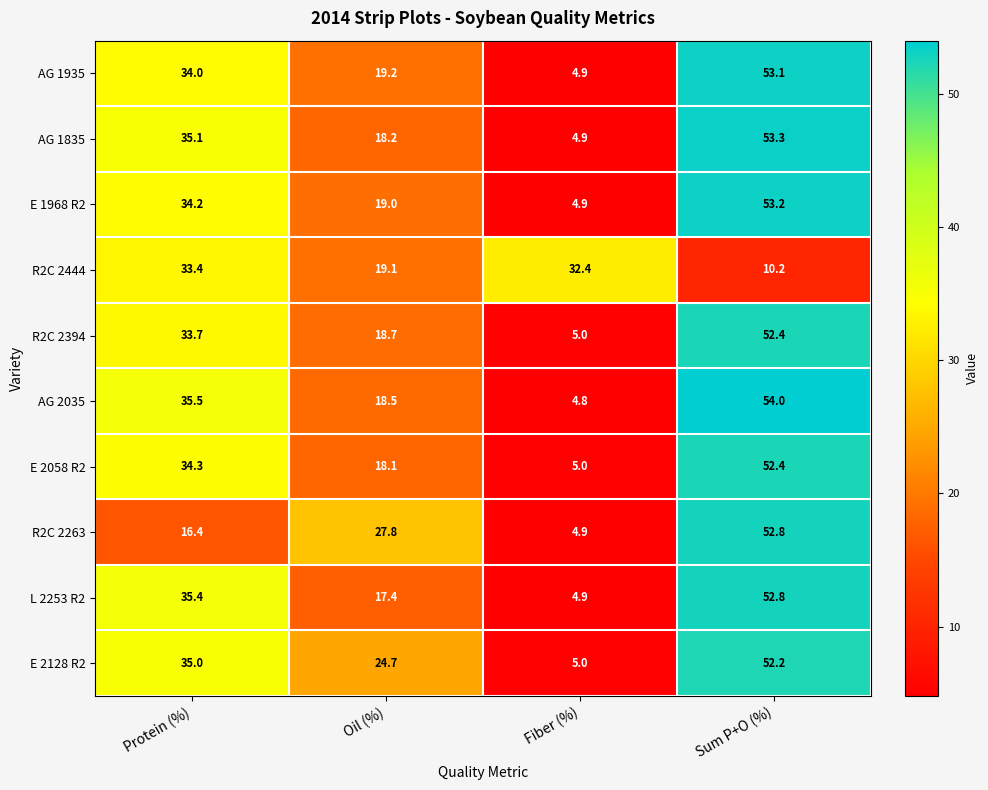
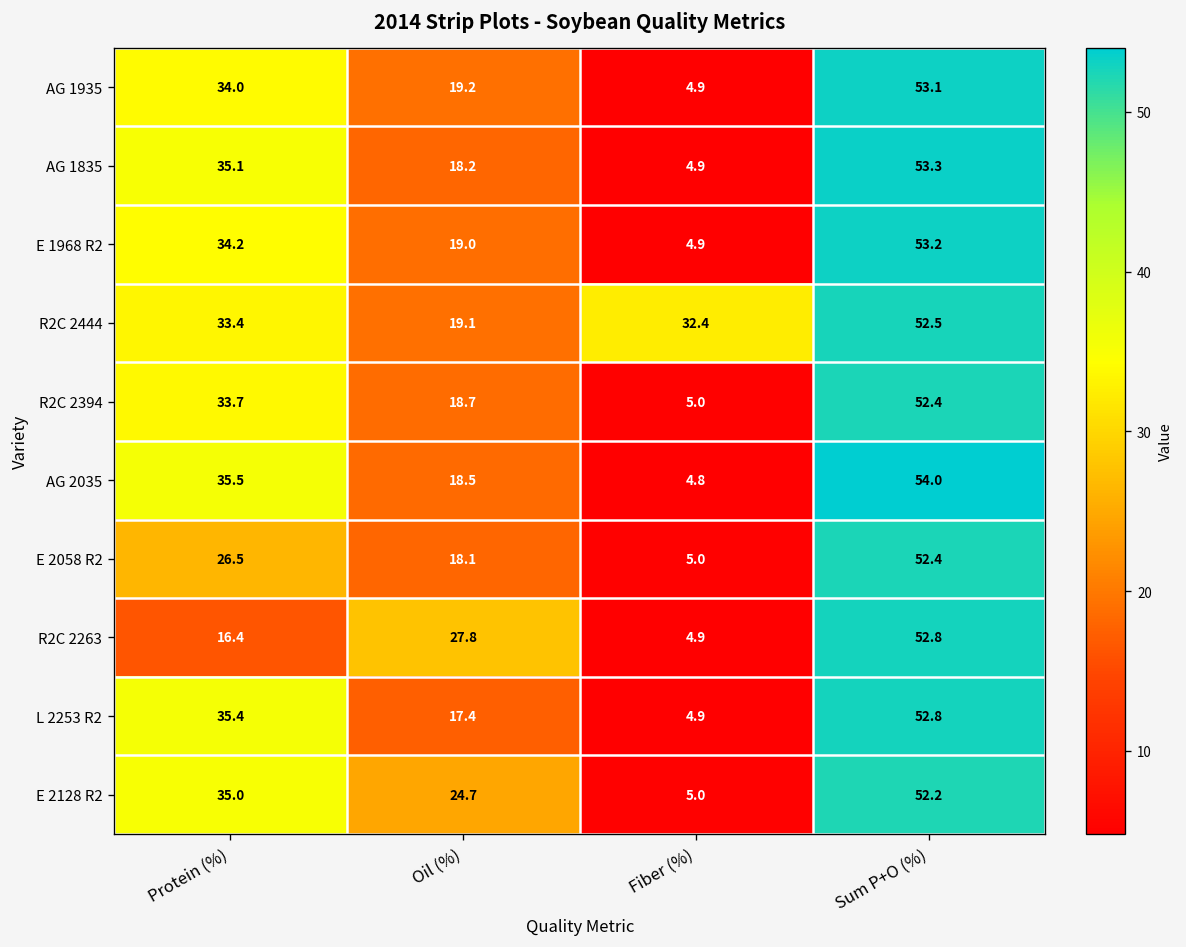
R2C 2444, Sum P+O (%): 10.2 -> 52.5
E 2058 R2, Protein (%): 34.3 -> 26.5
